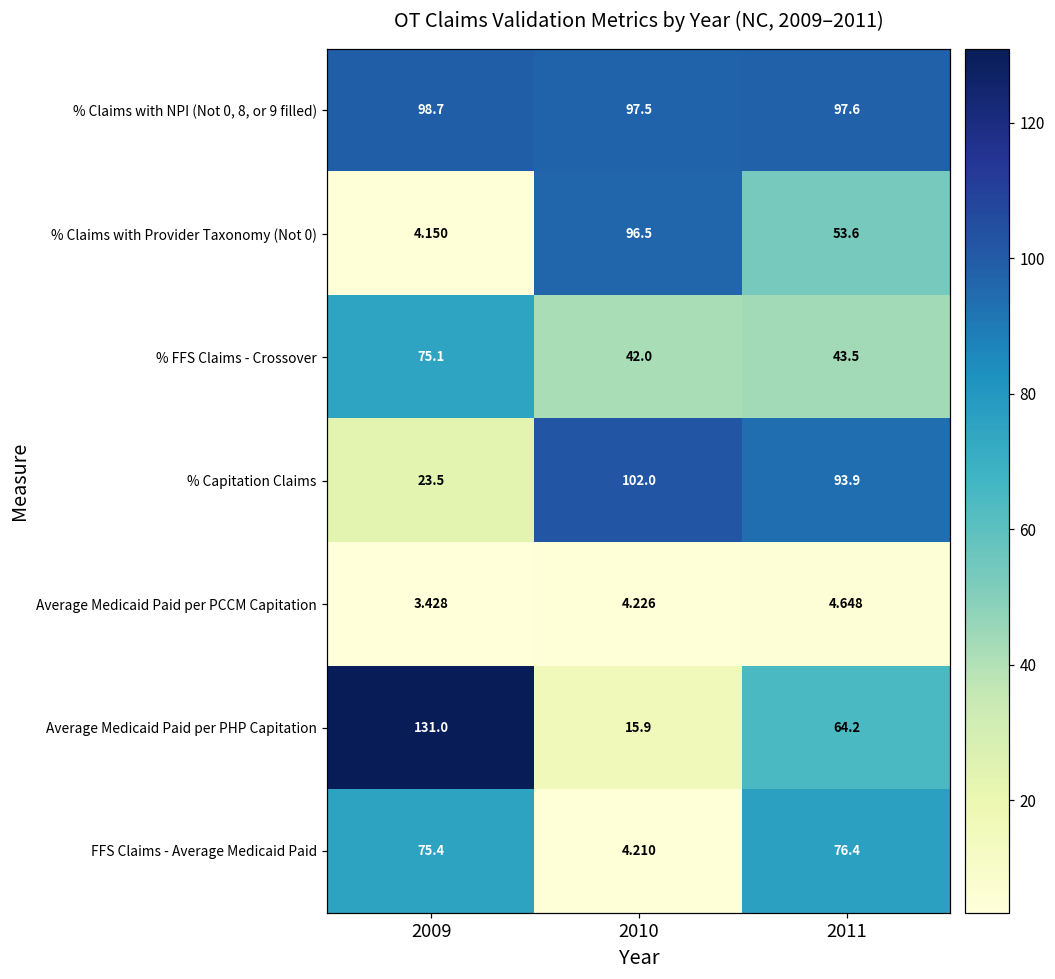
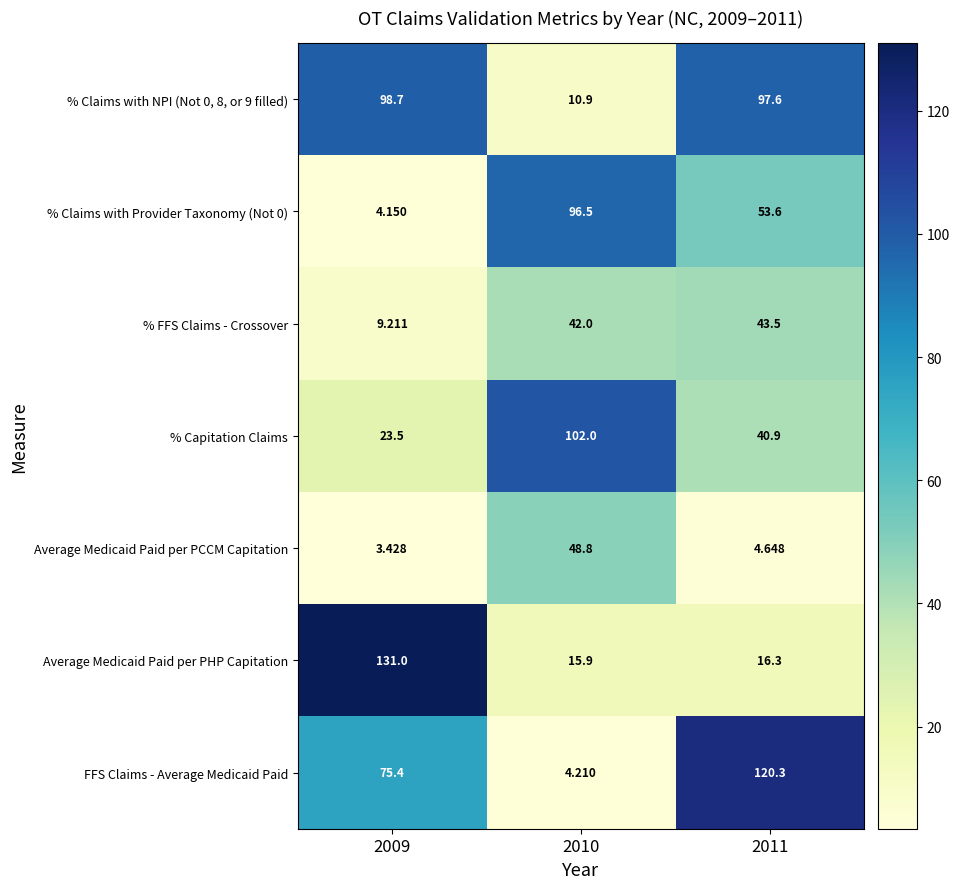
% Claims with NPI (Not 0, 8, or 9 filled), 2010: 97.5 -> 10.9
% FFS Claims - Crossover, 2009: 75.1 -> 9.211
% Capitation Claims, 2011: 93.9 -> 40.9
Average Medicaid Paid per PCCM Capitation, 2010: 4.226 -> 48.8
Average Medicaid Paid per PHP Capitation, 2011: 64.2 -> 16.3
FFS Claims - Average Medicaid Paid, 2011: 76.4 -> 120.3
